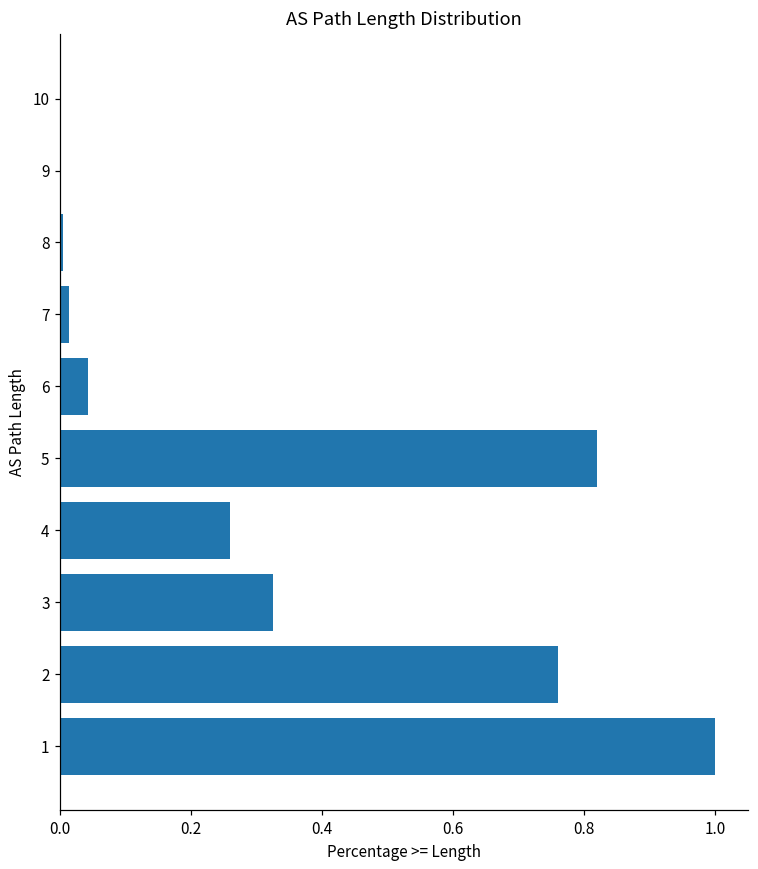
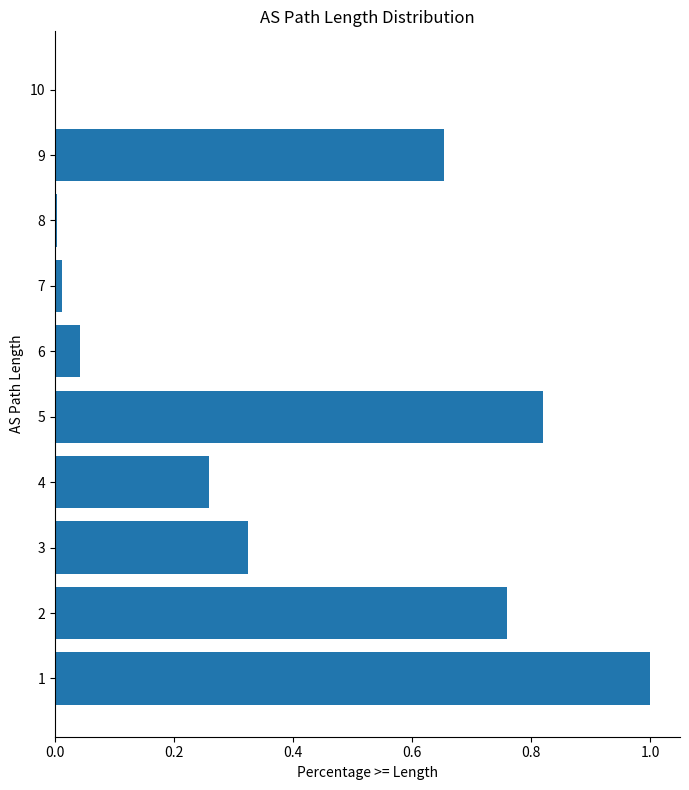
9: 0.00 -> 0.65
